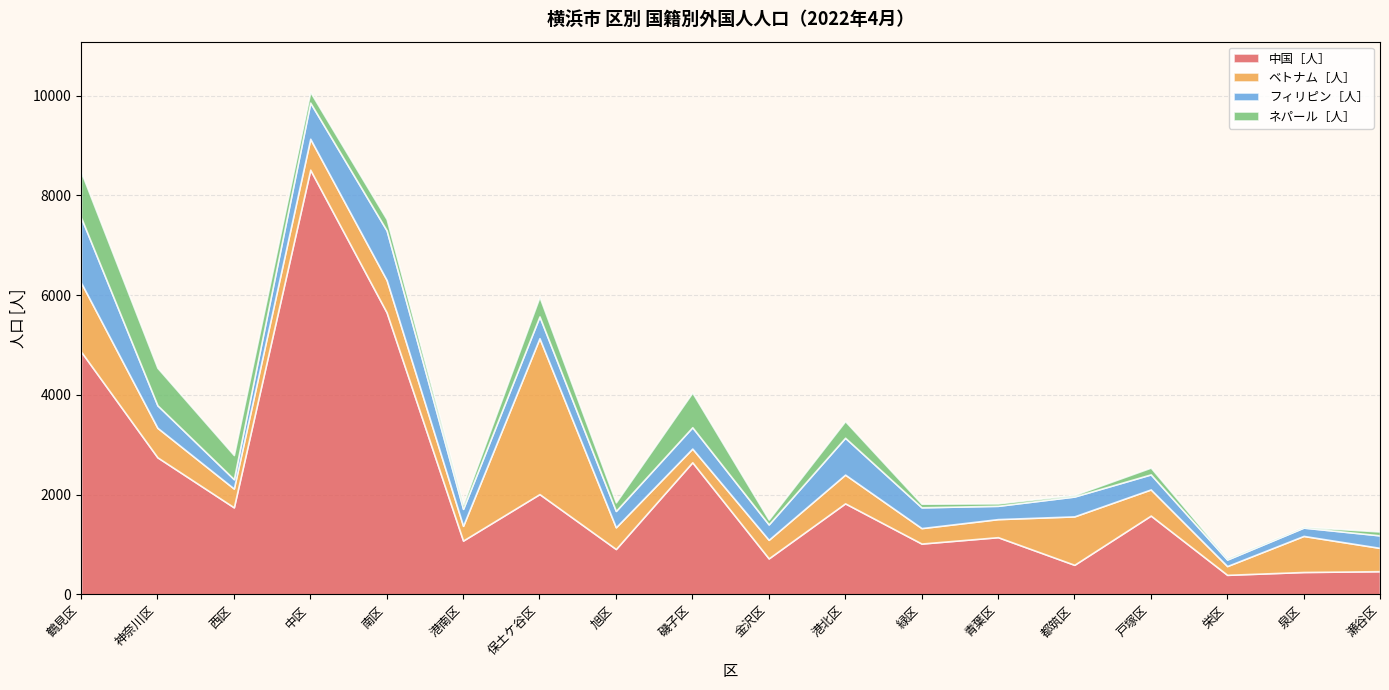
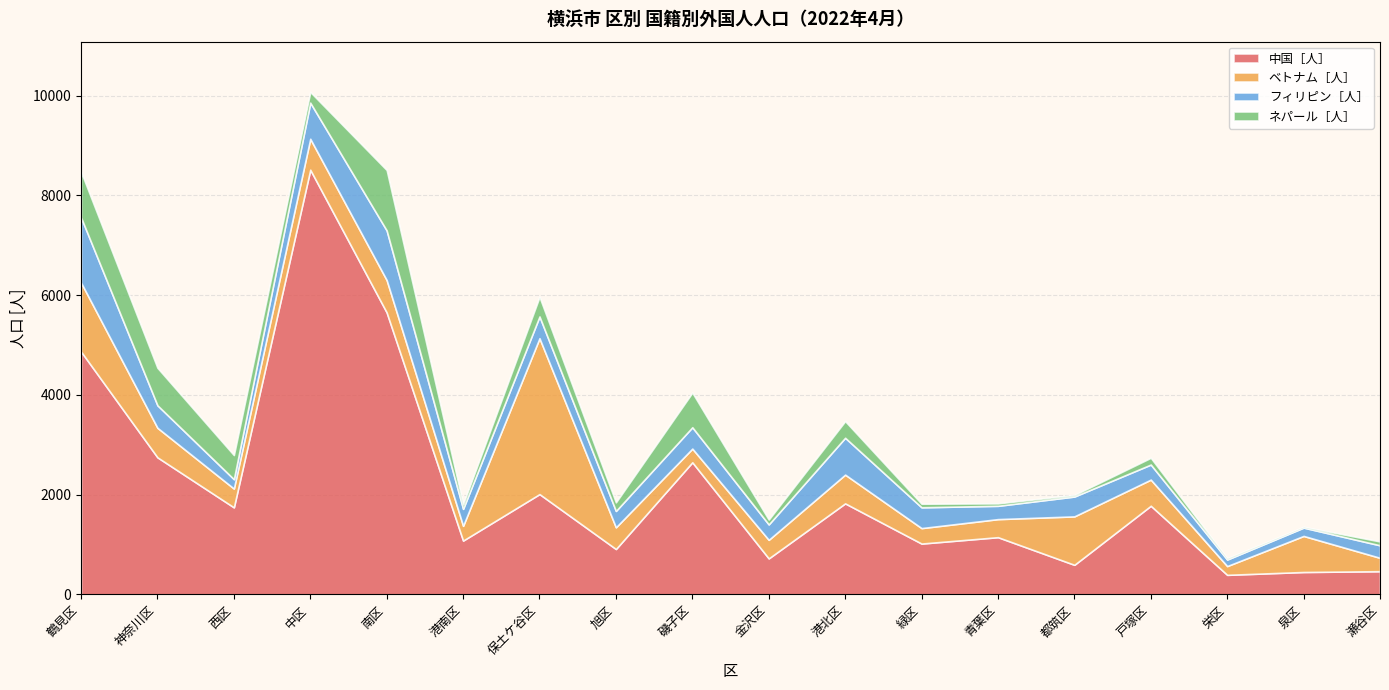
ネパール［人］, 南区: 200 -> 1200
中国［人］, 戸塚区: 1600 -> 1800
ベトナム［人］, 瀬谷区: 500 -> 300
